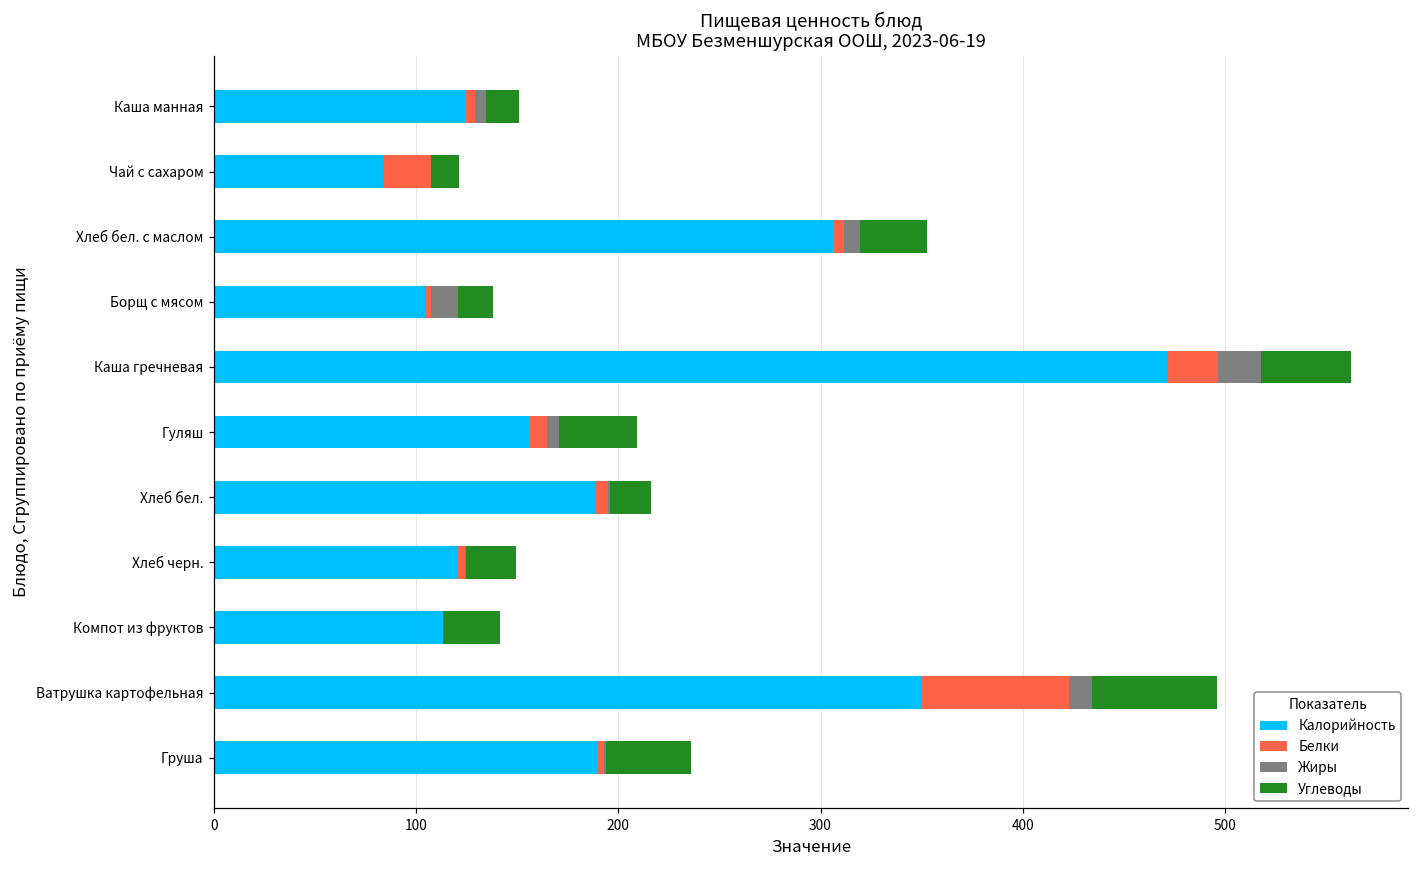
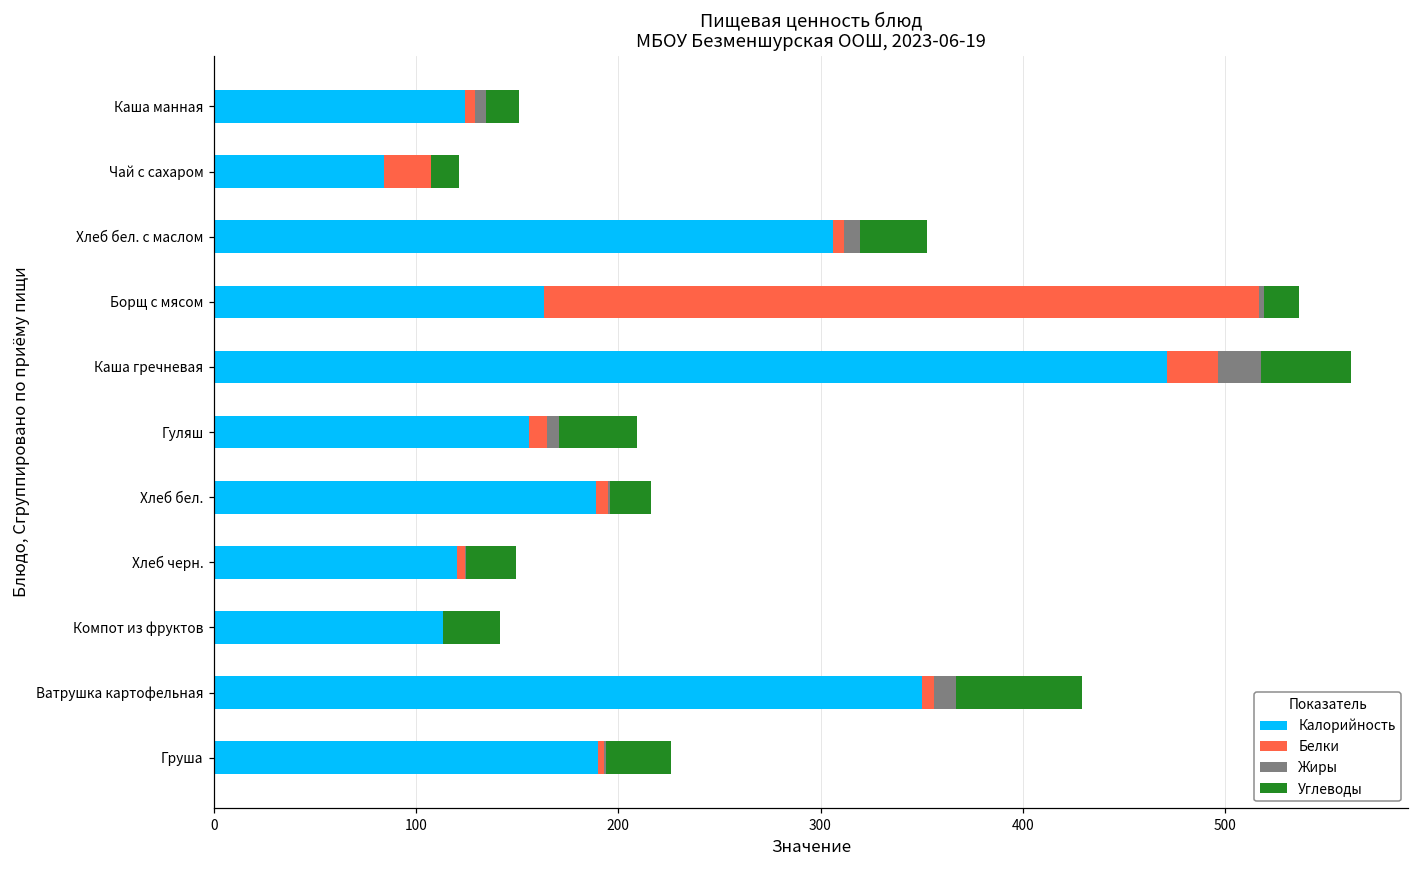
Калорийность, Борщ с мясом: 105 -> 163
Белки, Борщ с мясом: 3 -> 354
Жиры, Борщ с мясом: 13 -> 3
Белки, Ватрушка картофельная: 73 -> 6
Углеводы, Груша: 42 -> 32
